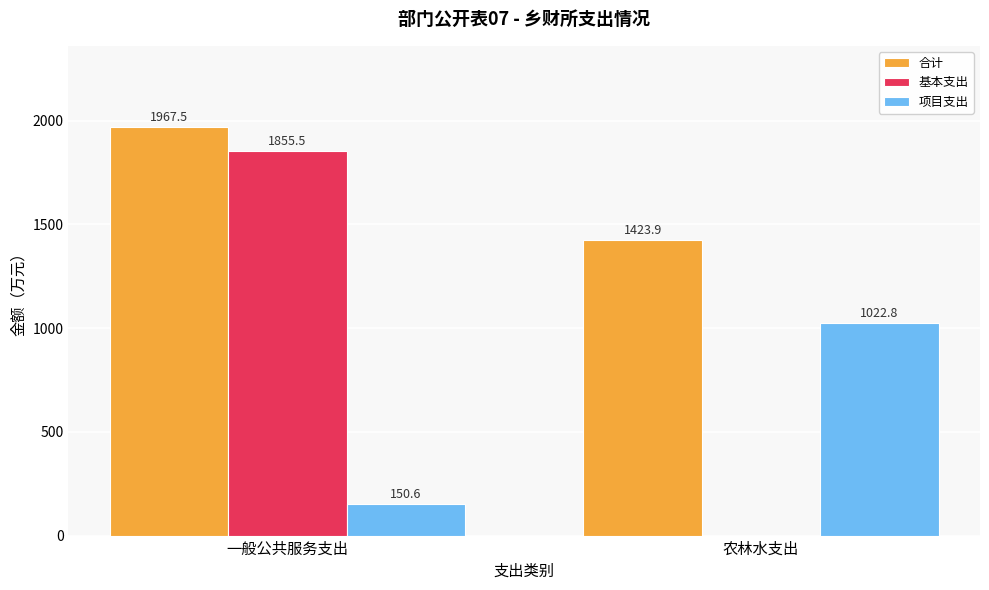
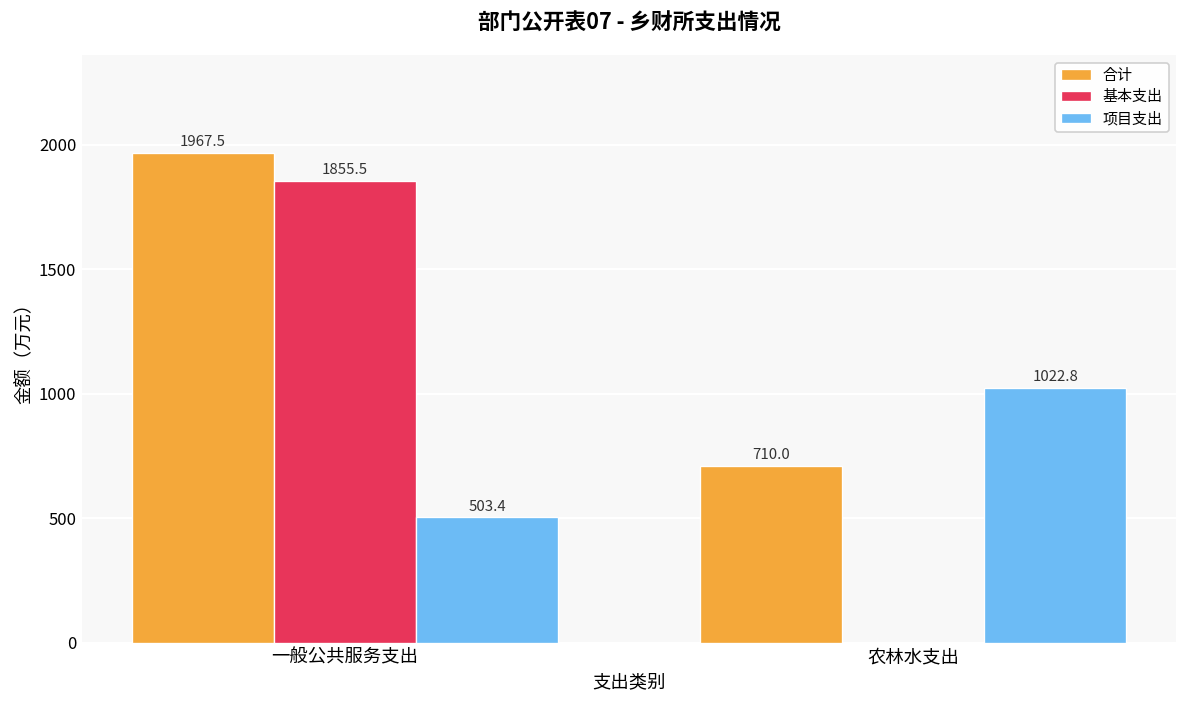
项目支出, 一般公共服务支出: 150.6 -> 503.4
合计, 农林水支出: 1423.9 -> 710.0
